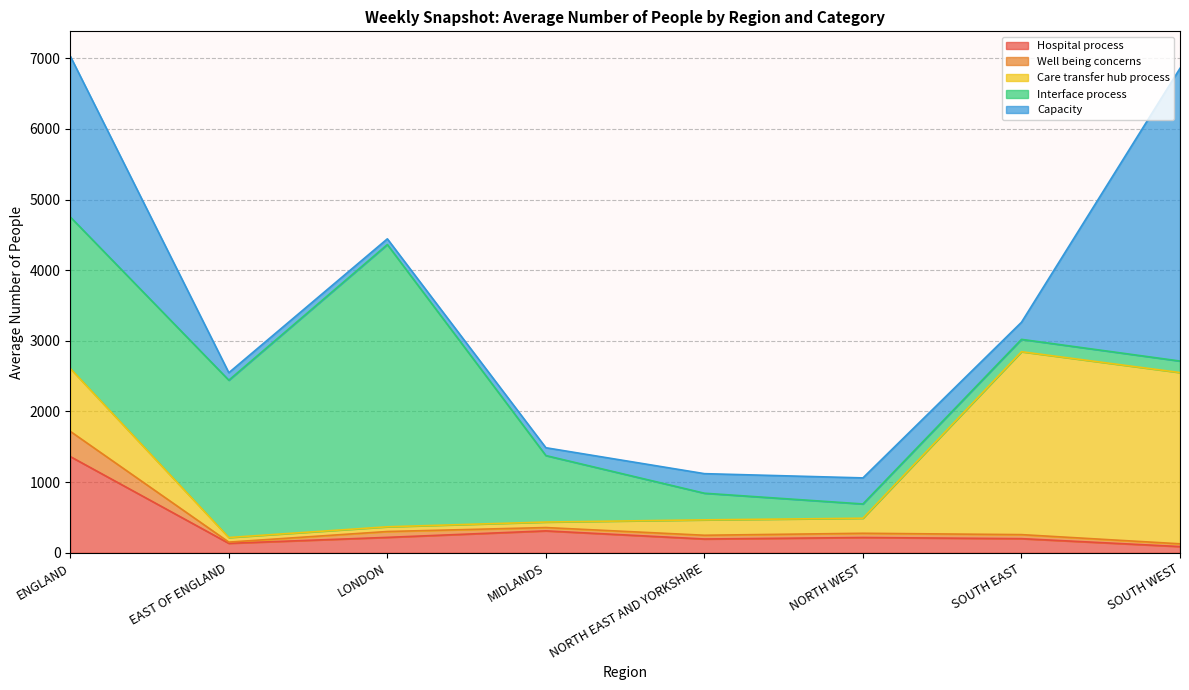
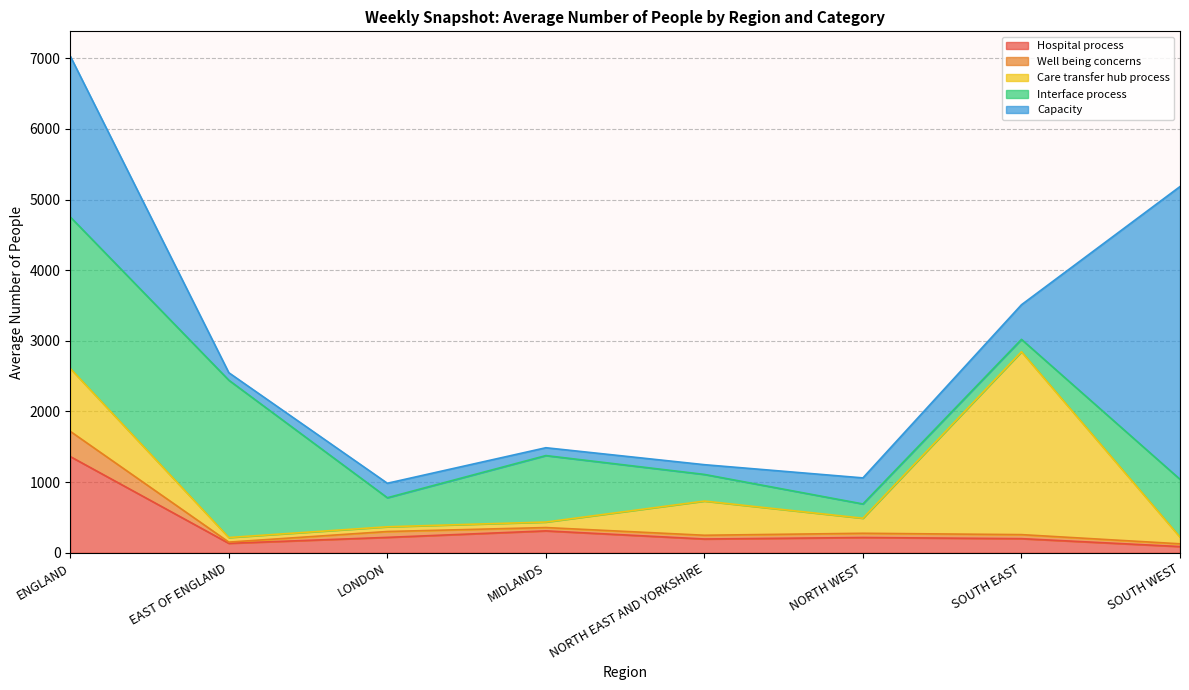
Interface process, LONDON: 4000 -> 400
Capacity, LONDON: 100 -> 200
Care transfer hub process, NORTH EAST AND YORKSHIRE: 200 -> 500
Capacity, NORTH EAST AND YORKSHIRE: 300 -> 100
Capacity, SOUTH EAST: 200 -> 500
Care transfer hub process, SOUTH WEST: 2400 -> 100
Interface process, SOUTH WEST: 200 -> 800
